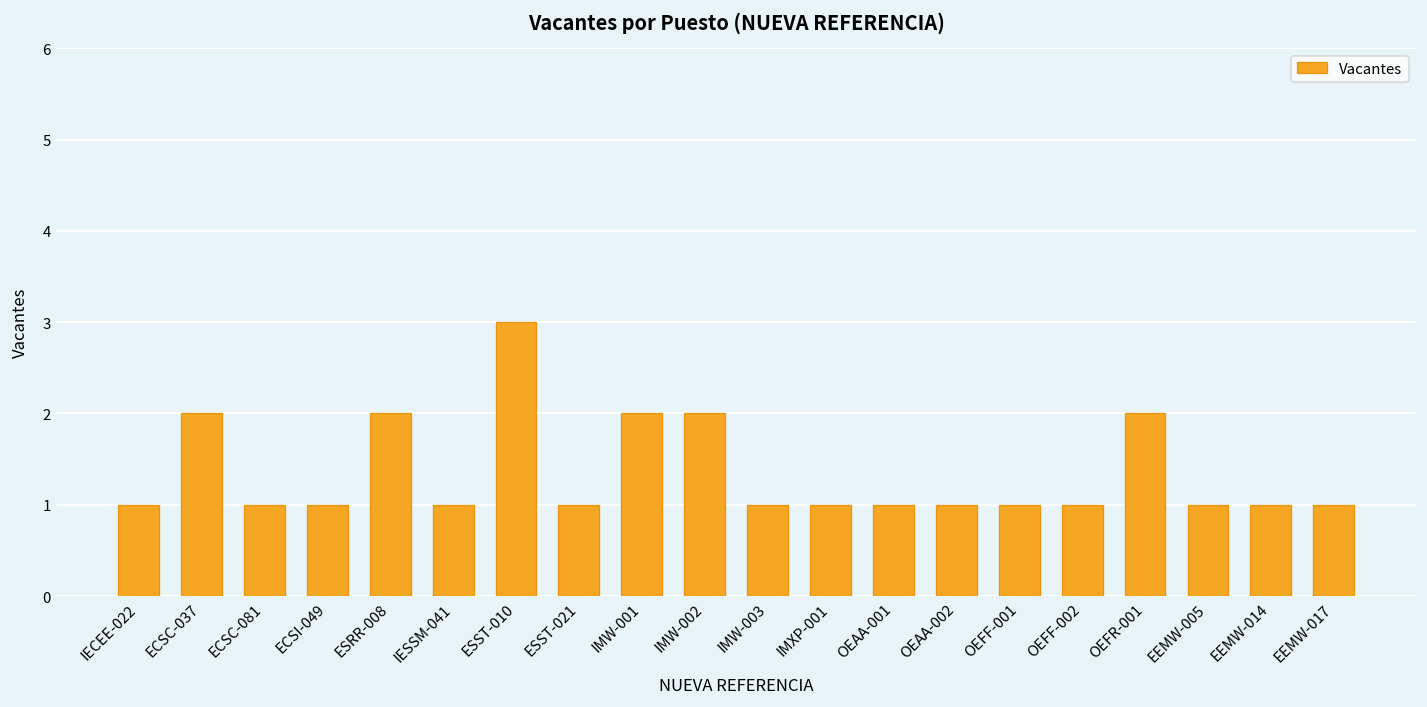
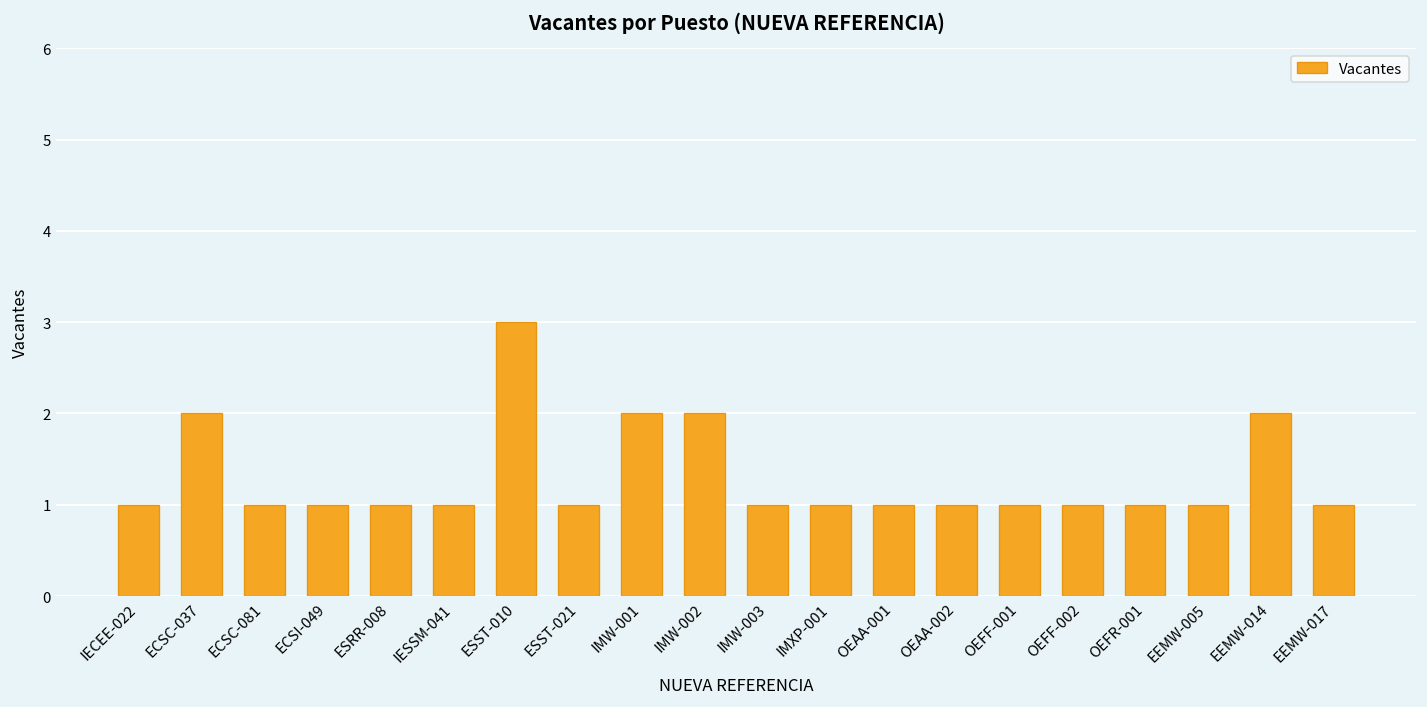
ESRR-008: 2 -> 1
OEFR-001: 2 -> 1
EEMW-014: 1 -> 2
